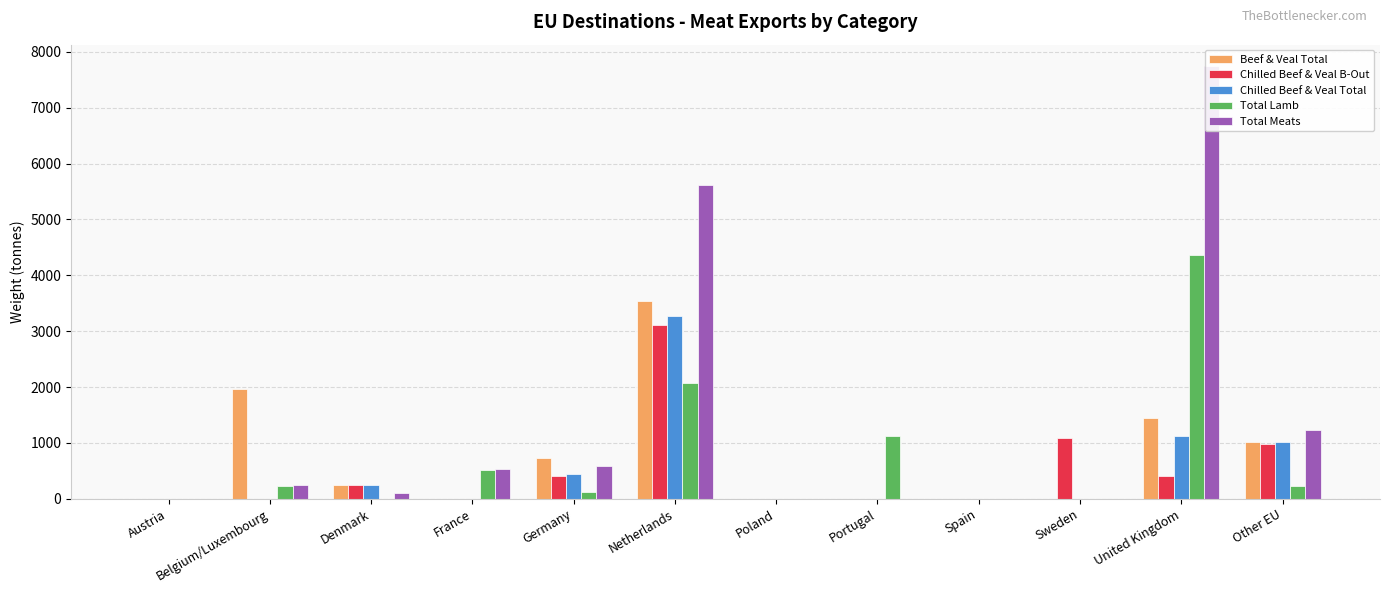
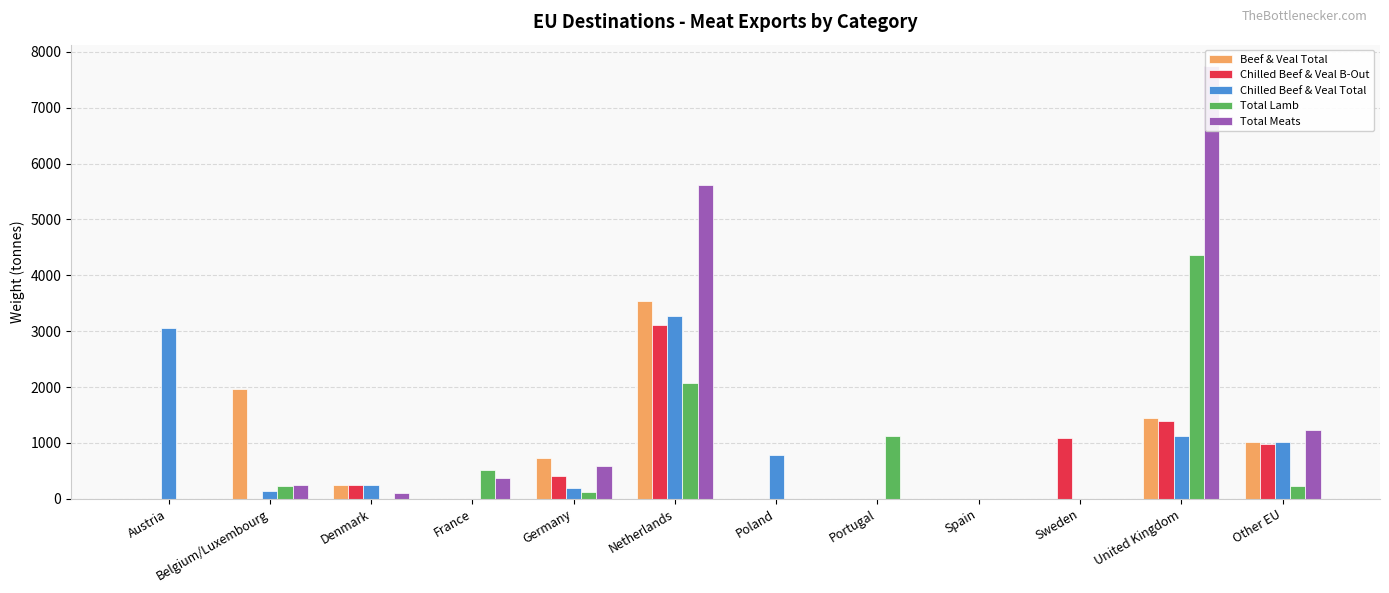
Chilled Beef & Veal Total, Austria: 0 -> 3100
Chilled Beef & Veal Total, Belgium/Luxembourg: 0 -> 100
Total Meats, France: 500 -> 400
Chilled Beef & Veal Total, Germany: 500 -> 200
Chilled Beef & Veal Total, Poland: 0 -> 800
Chilled Beef & Veal B-Out, United Kingdom: 400 -> 1400
